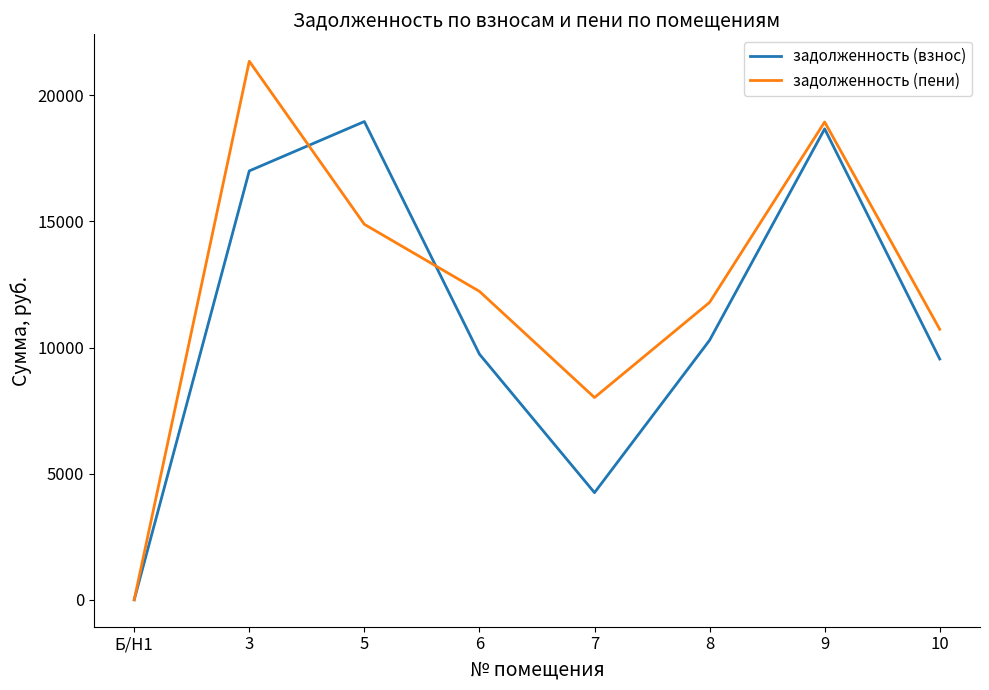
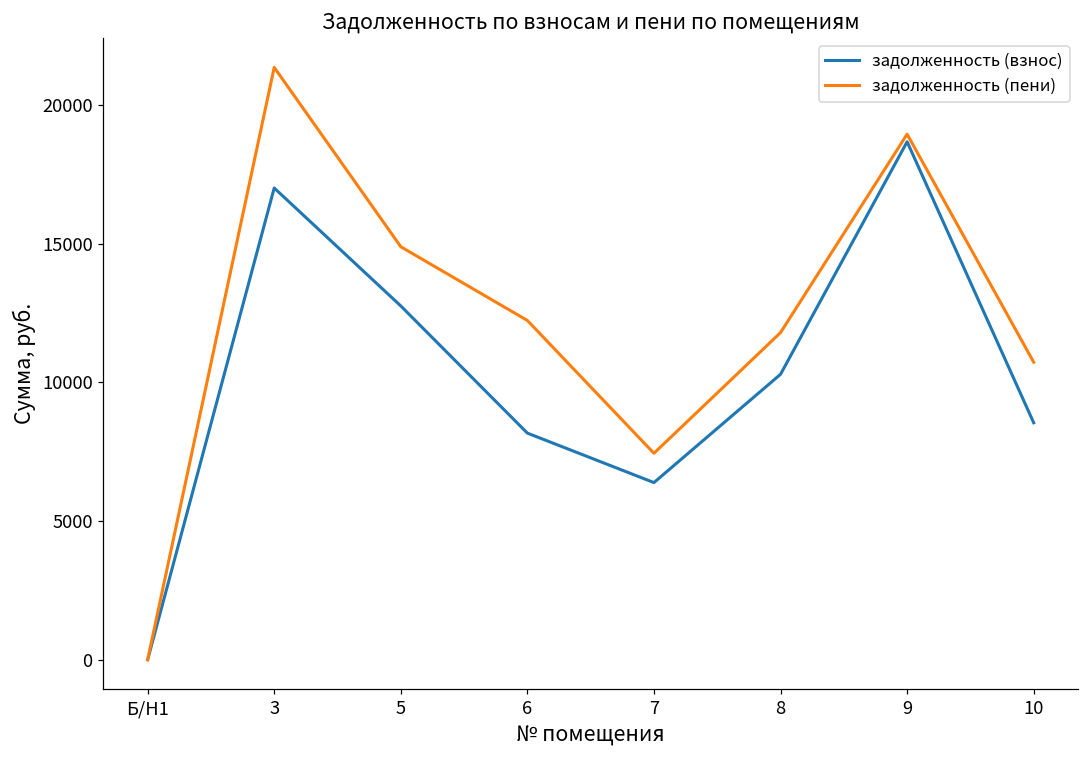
задолженность (взнос), 5: 19000 -> 12800
задолженность (взнос), 6: 9700 -> 8200
задолженность (взнос), 7: 4200 -> 6400
задолженность (пени), 7: 8000 -> 7400
задолженность (взнос), 10: 9500 -> 8500
